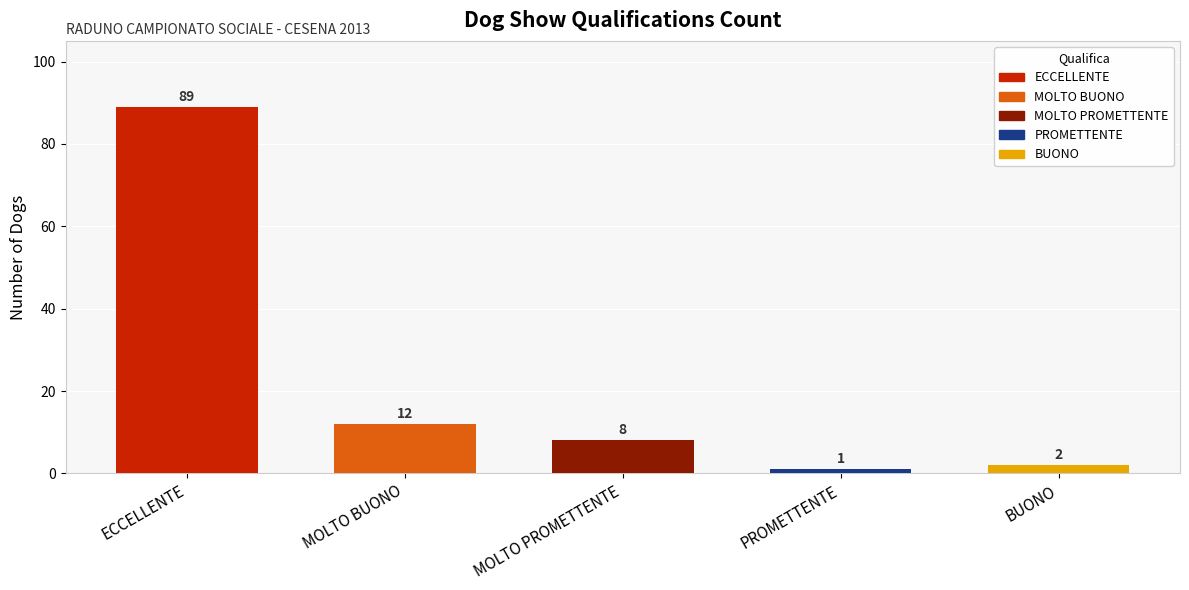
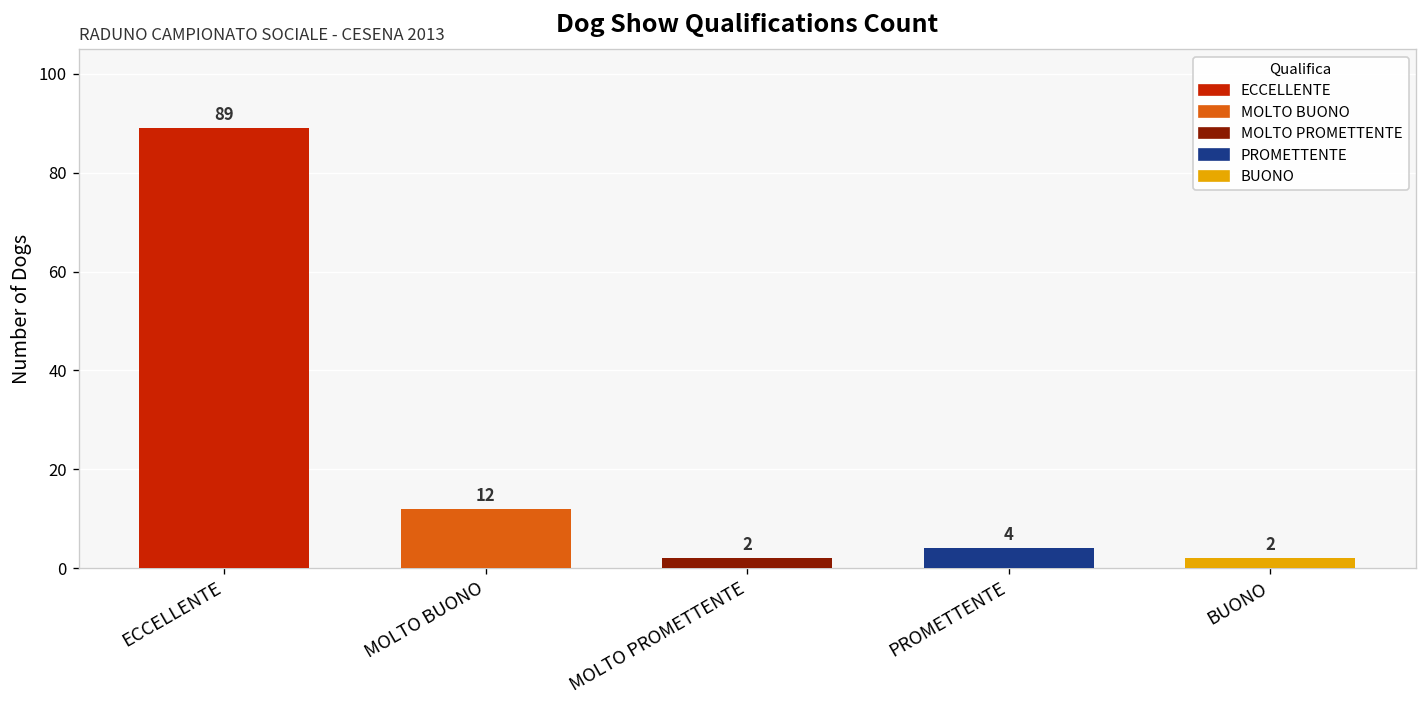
MOLTO PROMETTENTE, MOLTO PROMETTENTE: 8 -> 2
PROMETTENTE, PROMETTENTE: 1 -> 4
